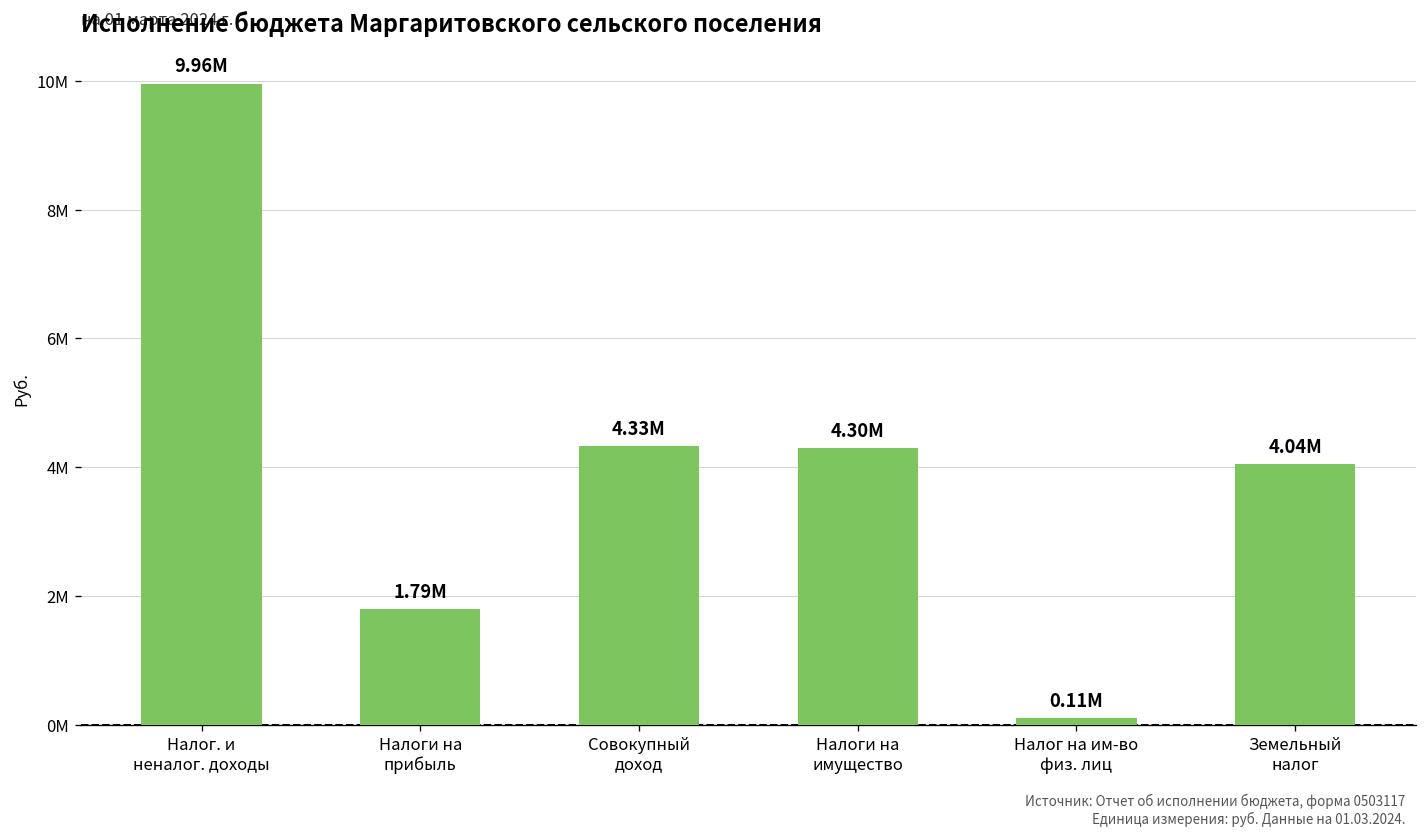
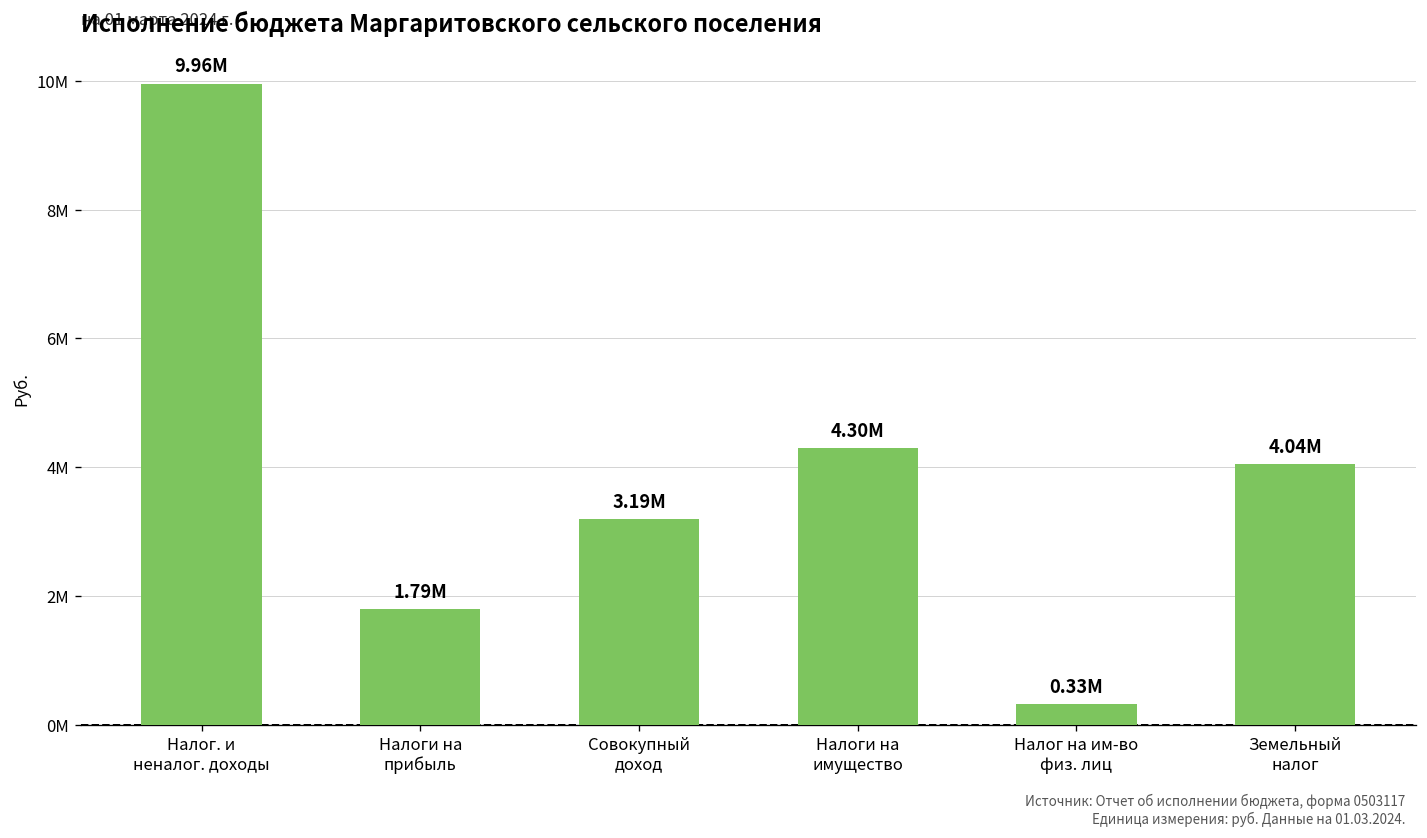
Совокупный доход: 4.33M -> 3.19M
Налог на им-во физ. лиц: 0.11M -> 0.33M
